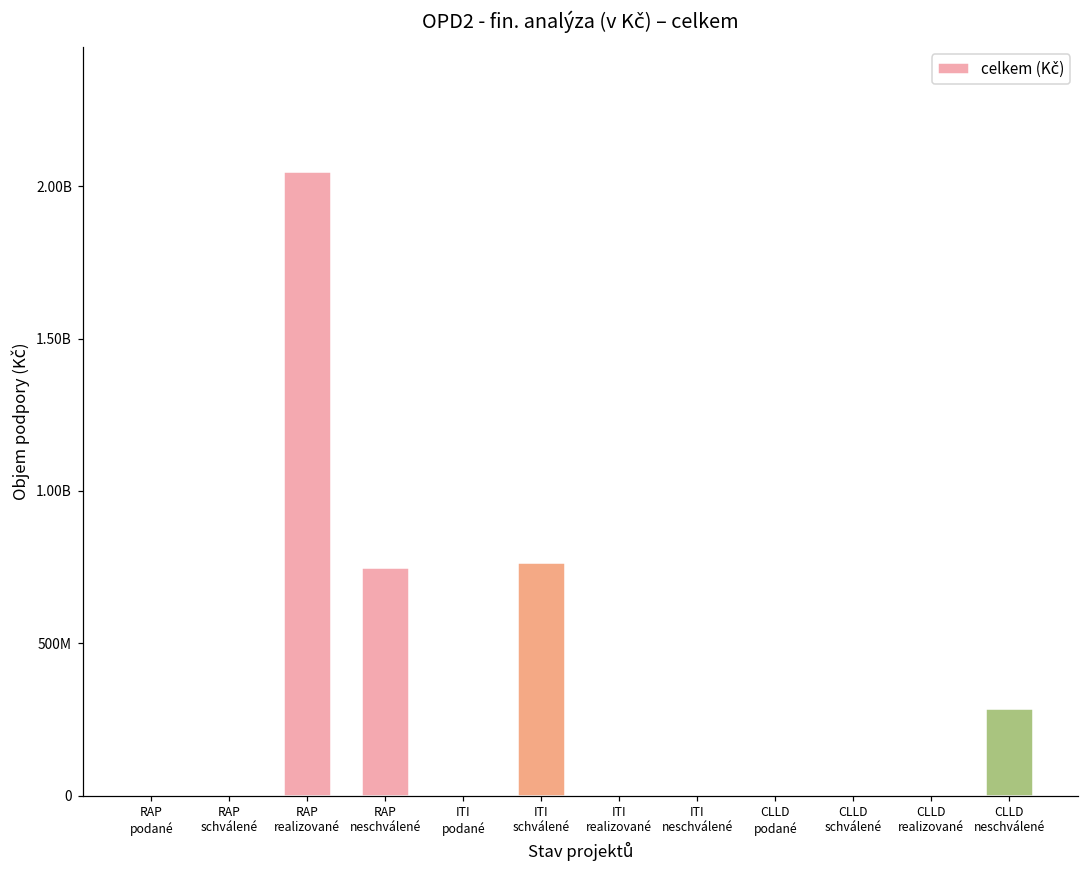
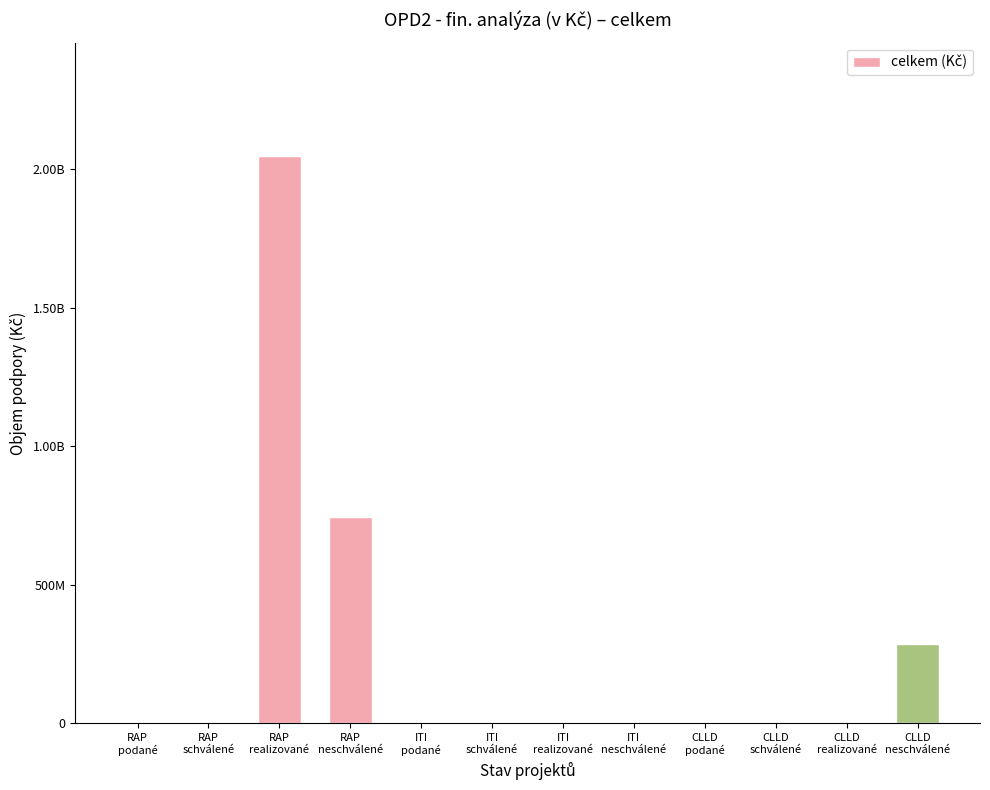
ITI schválené: 760000000 -> 0
